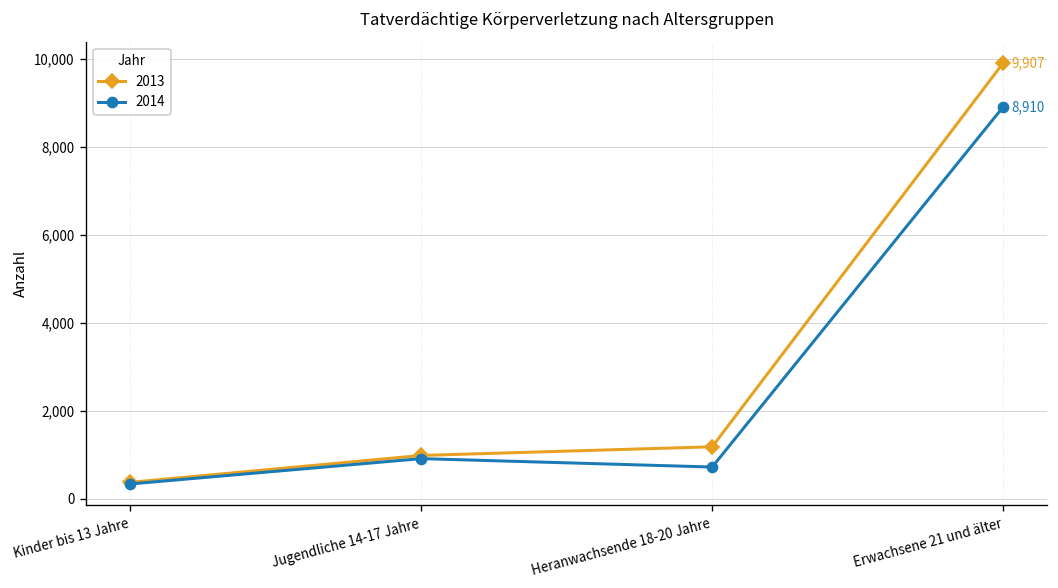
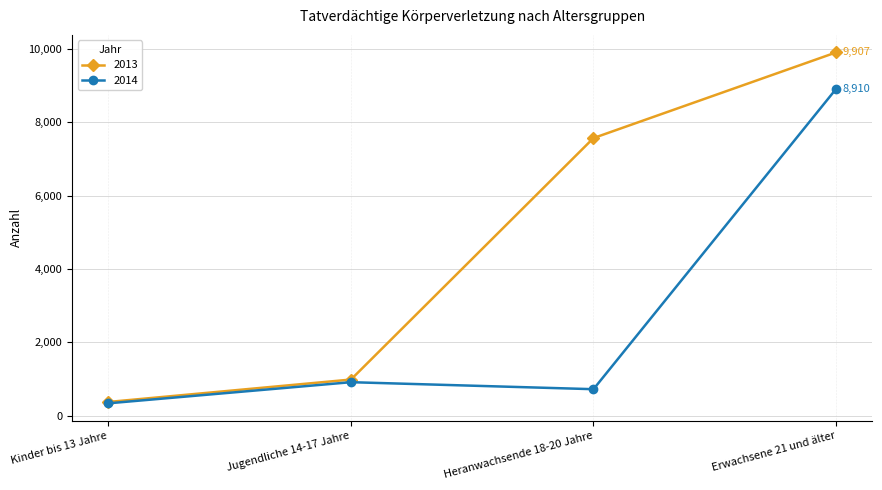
2013, Heranwachsende 18-20 Jahre: 1,200 -> 7,600
